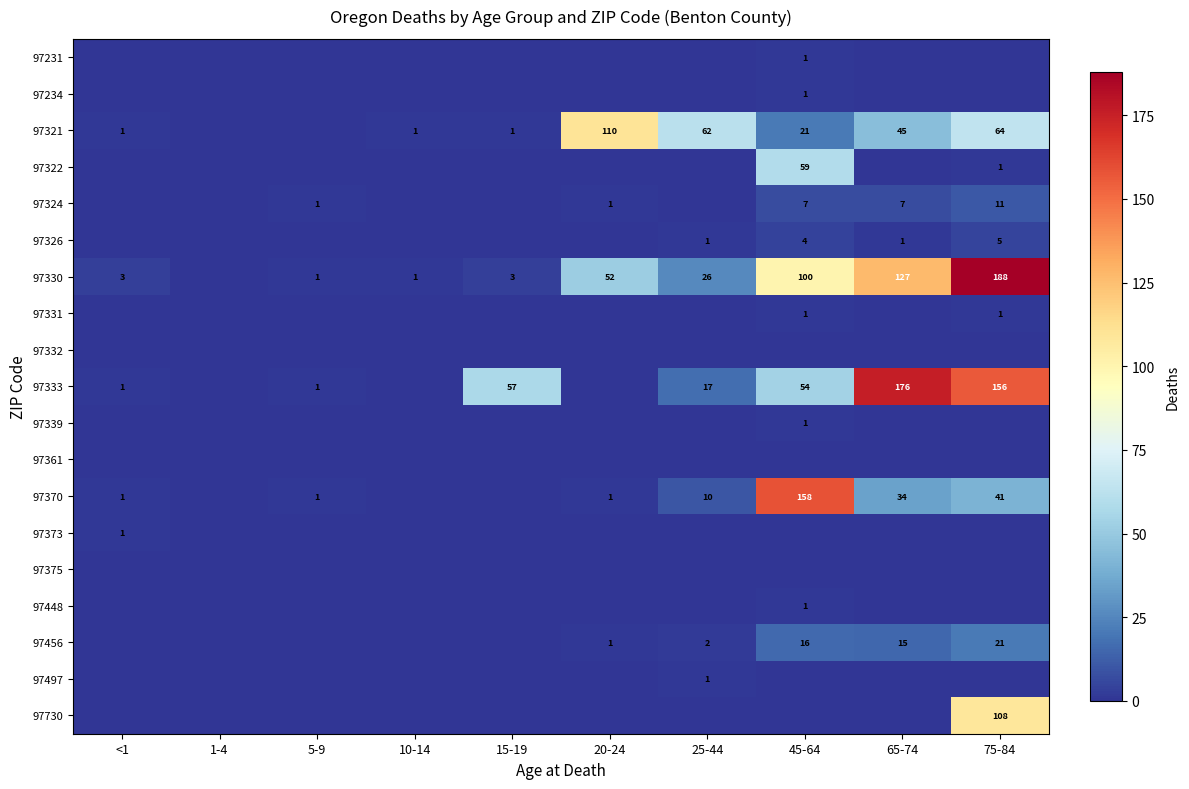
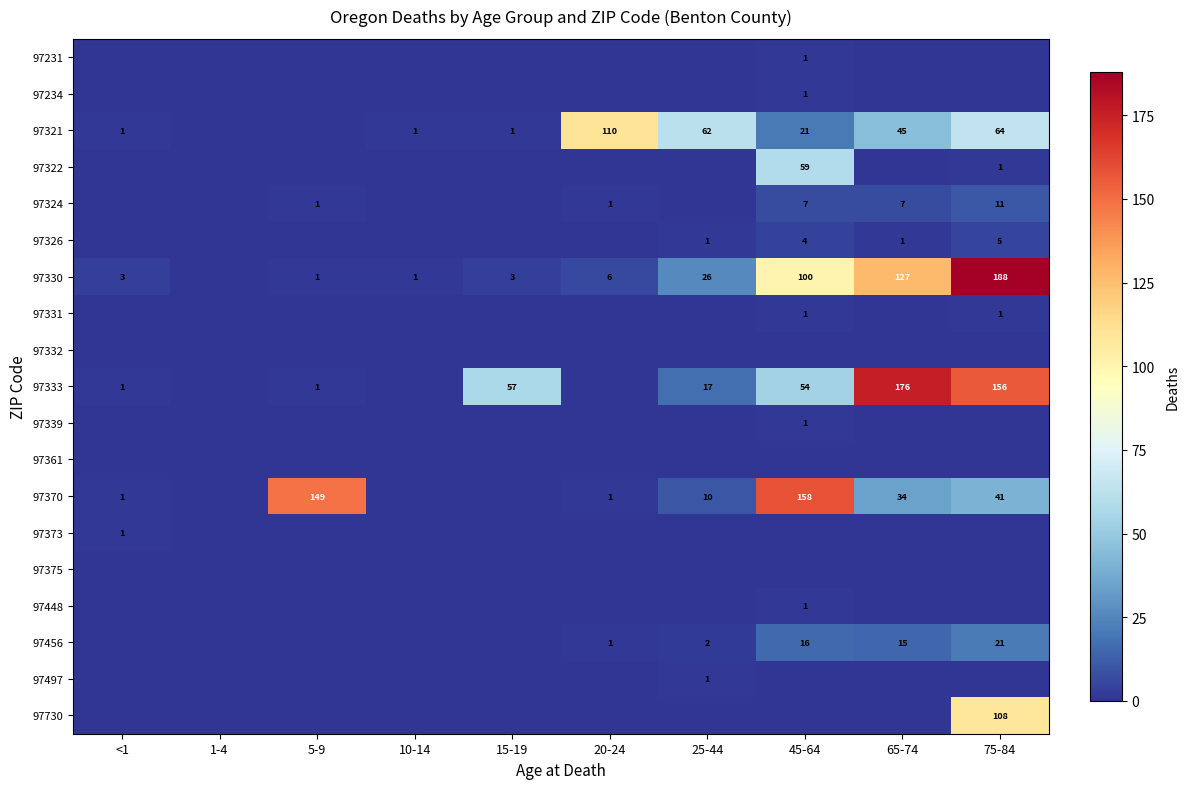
97330, 20-24: 52 -> 6
97370, 5-9: 1 -> 149
